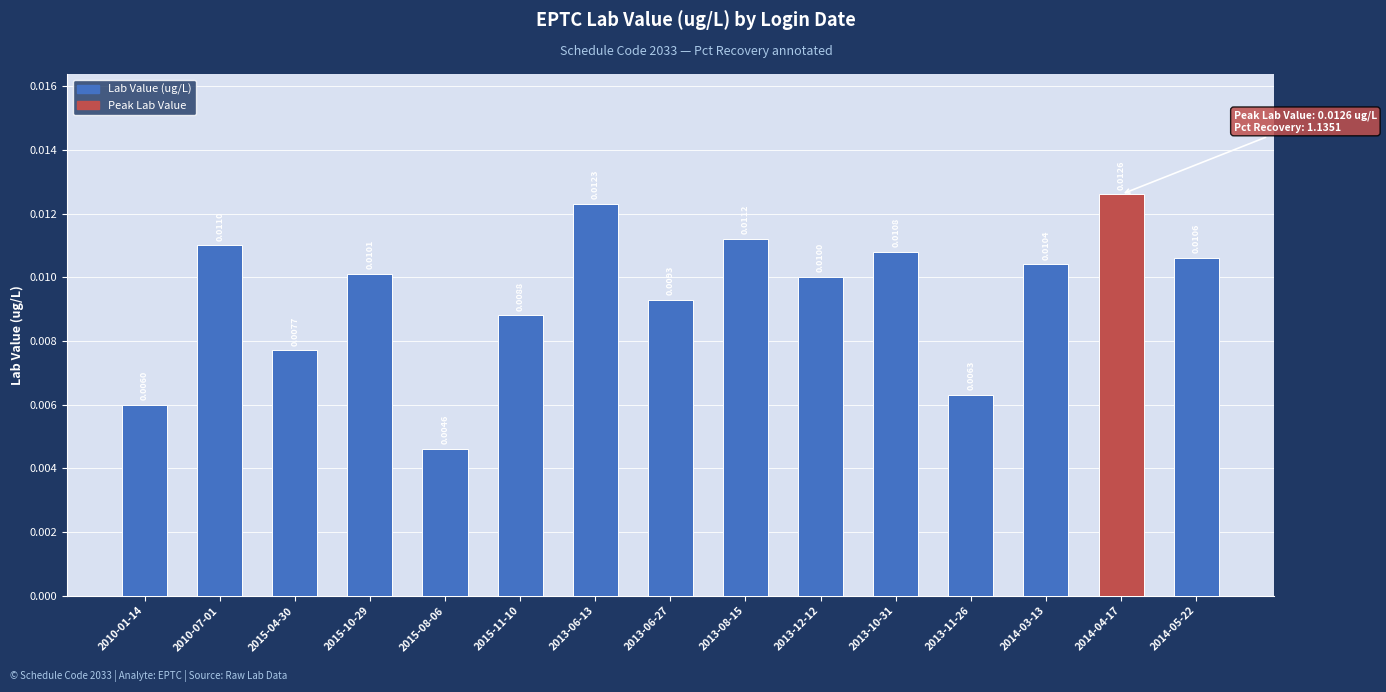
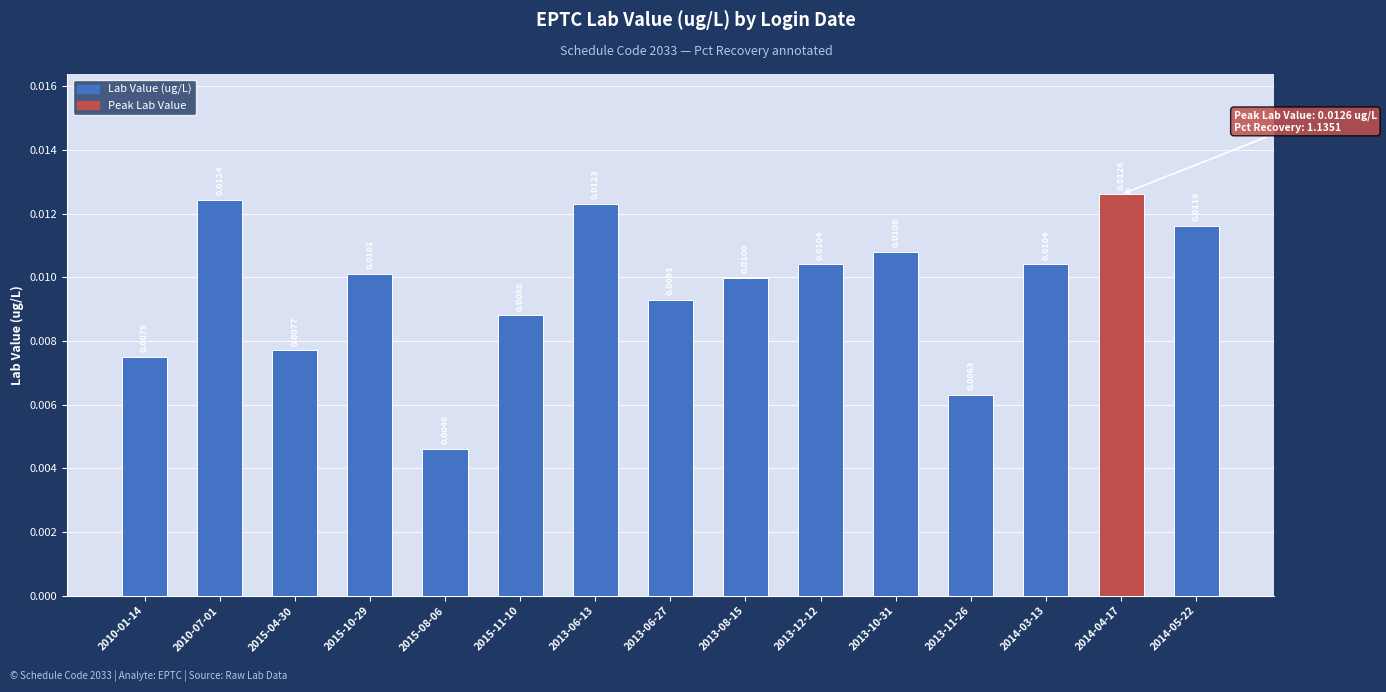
2010-01-14: 0.0060 -> 0.0075
2010-07-01: 0.0110 -> 0.0124
2013-08-15: 0.0112 -> 0.0100
2013-12-12: 0.0100 -> 0.0104
2014-05-22: 0.0106 -> 0.0116
